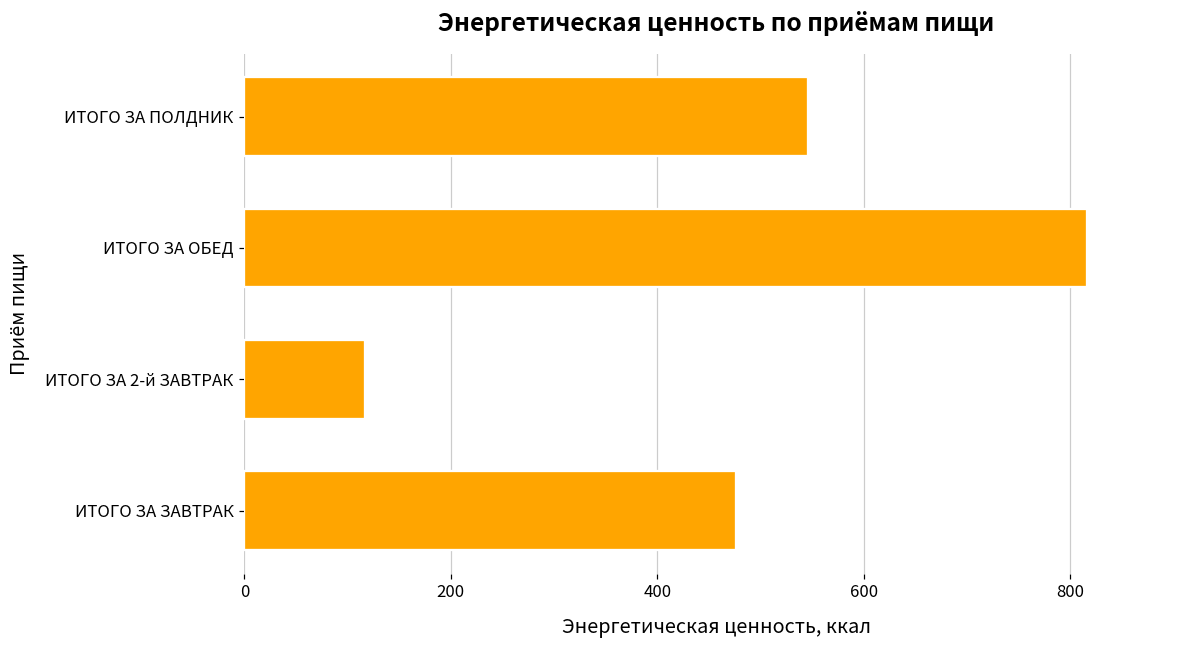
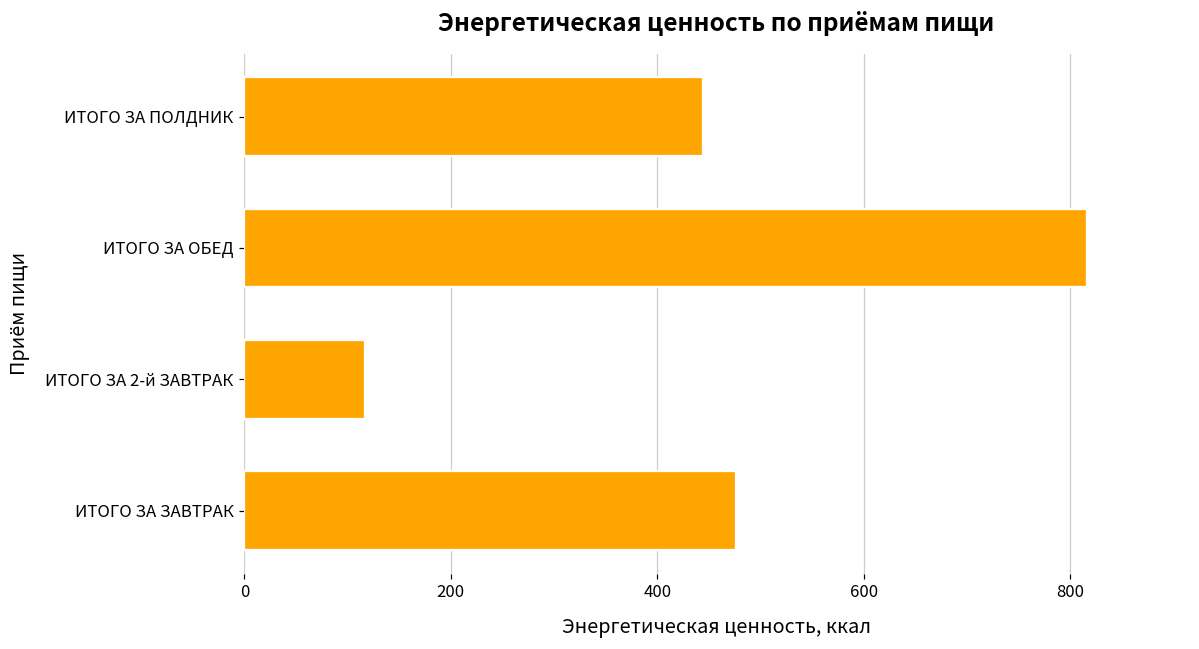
ИТОГО ЗА ПОЛДНИК: 550 -> 440
